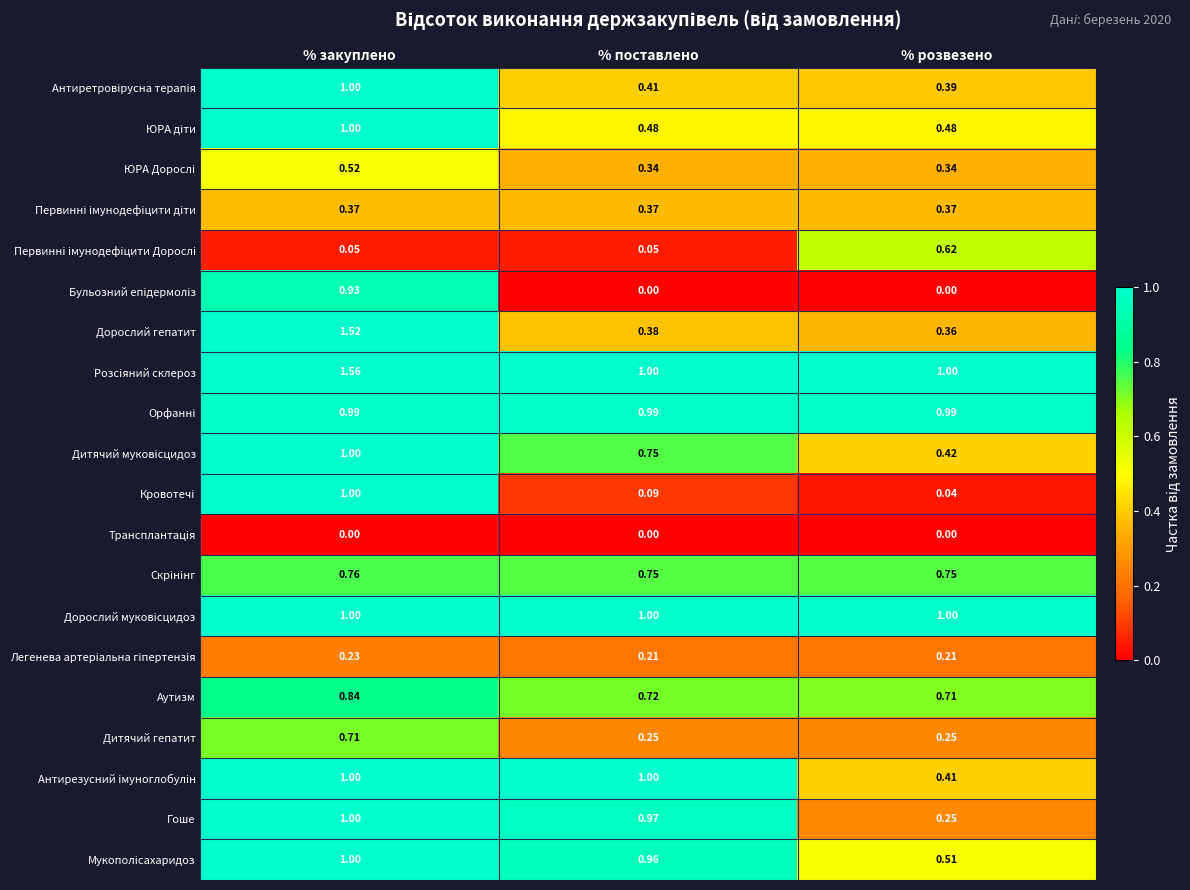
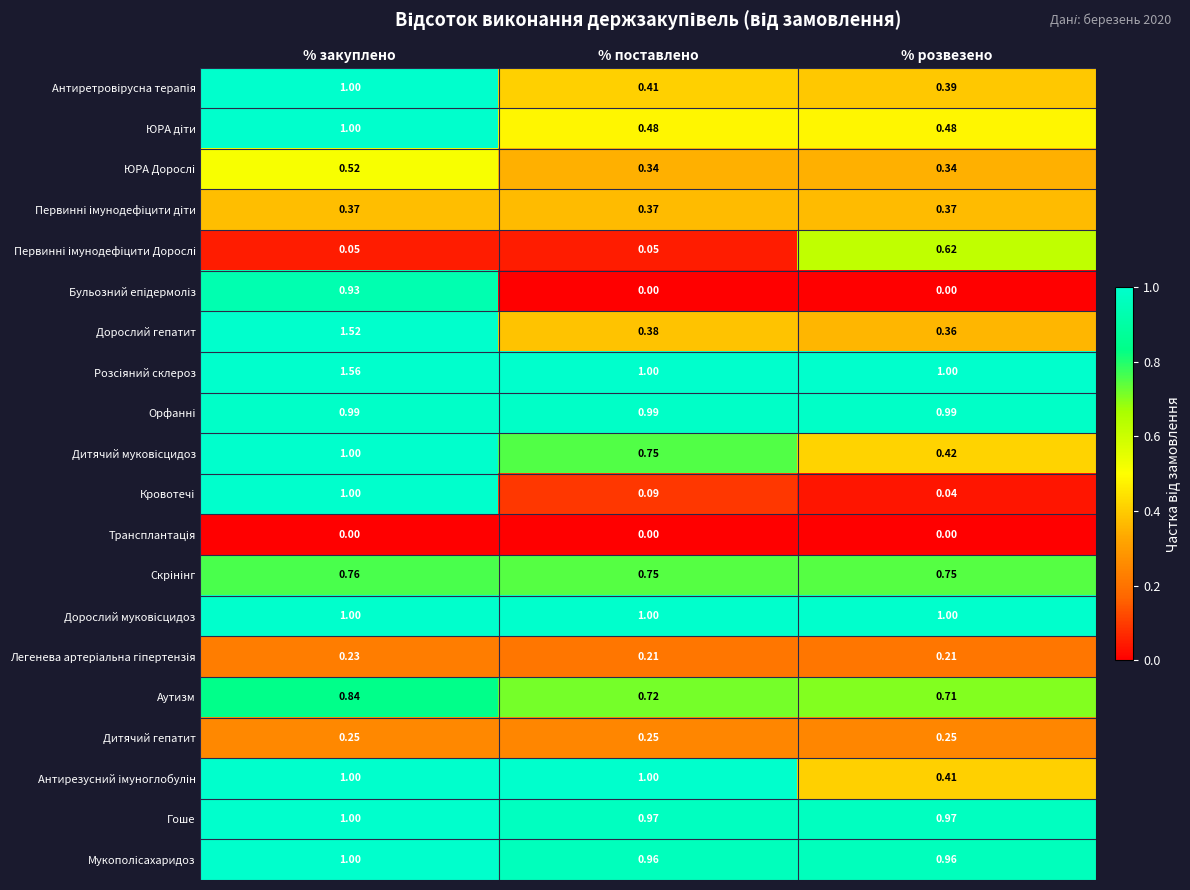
Дитячий гепатит, % закуплено: 0.71 -> 0.25
Гоше, % розвезено: 0.25 -> 0.97
Мукополісахаридоз, % розвезено: 0.51 -> 0.96
